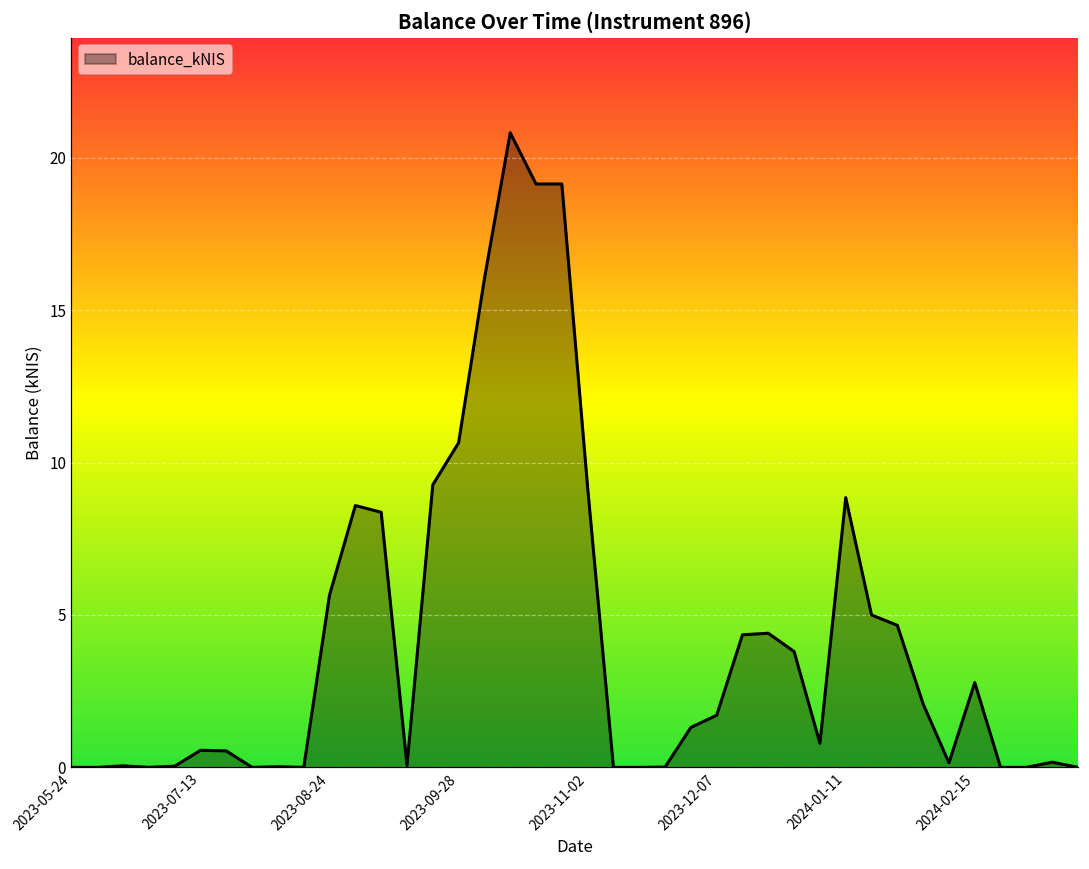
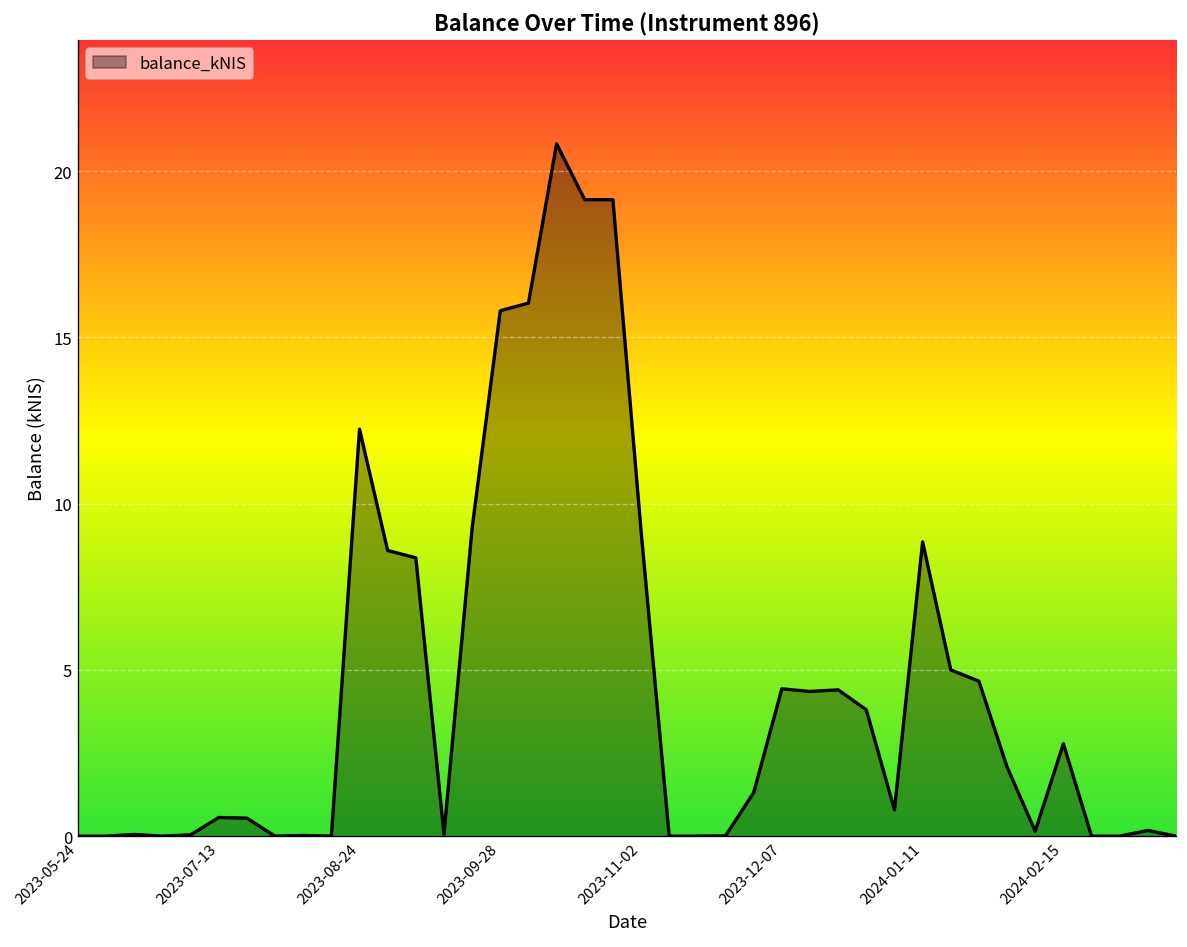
2023-08-24: 5.7 -> 12.2
2023-09-28: 10.7 -> 15.8
2023-12-07: 1.7 -> 4.4
